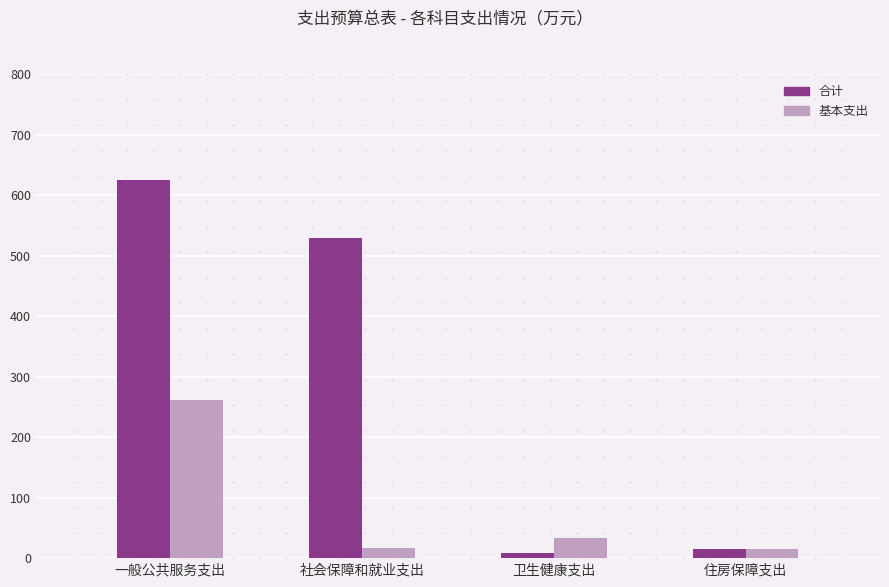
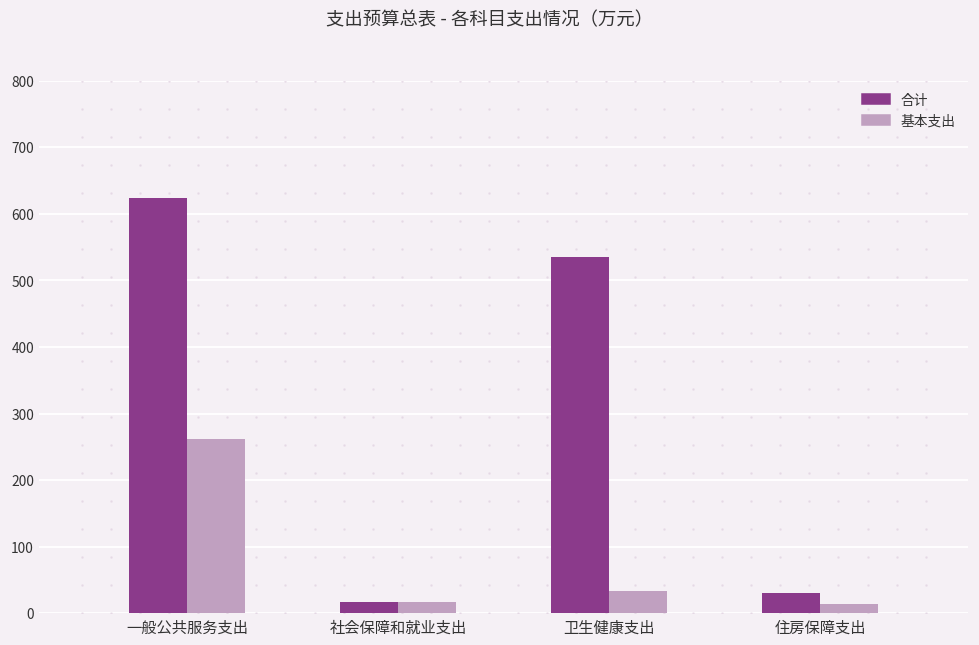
合计, 社会保障和就业支出: 530 -> 20
合计, 卫生健康支出: 10 -> 540
合计, 住房保障支出: 10 -> 30
